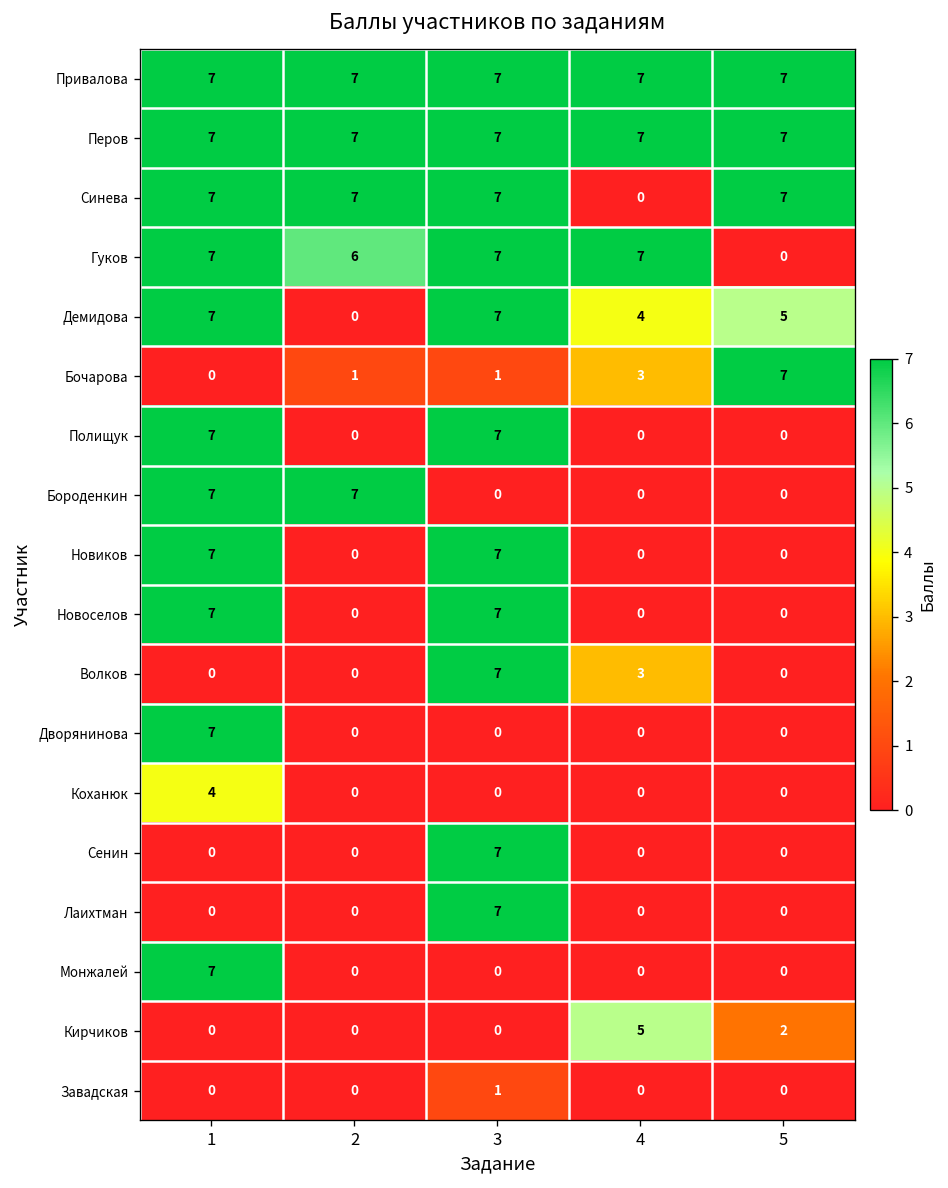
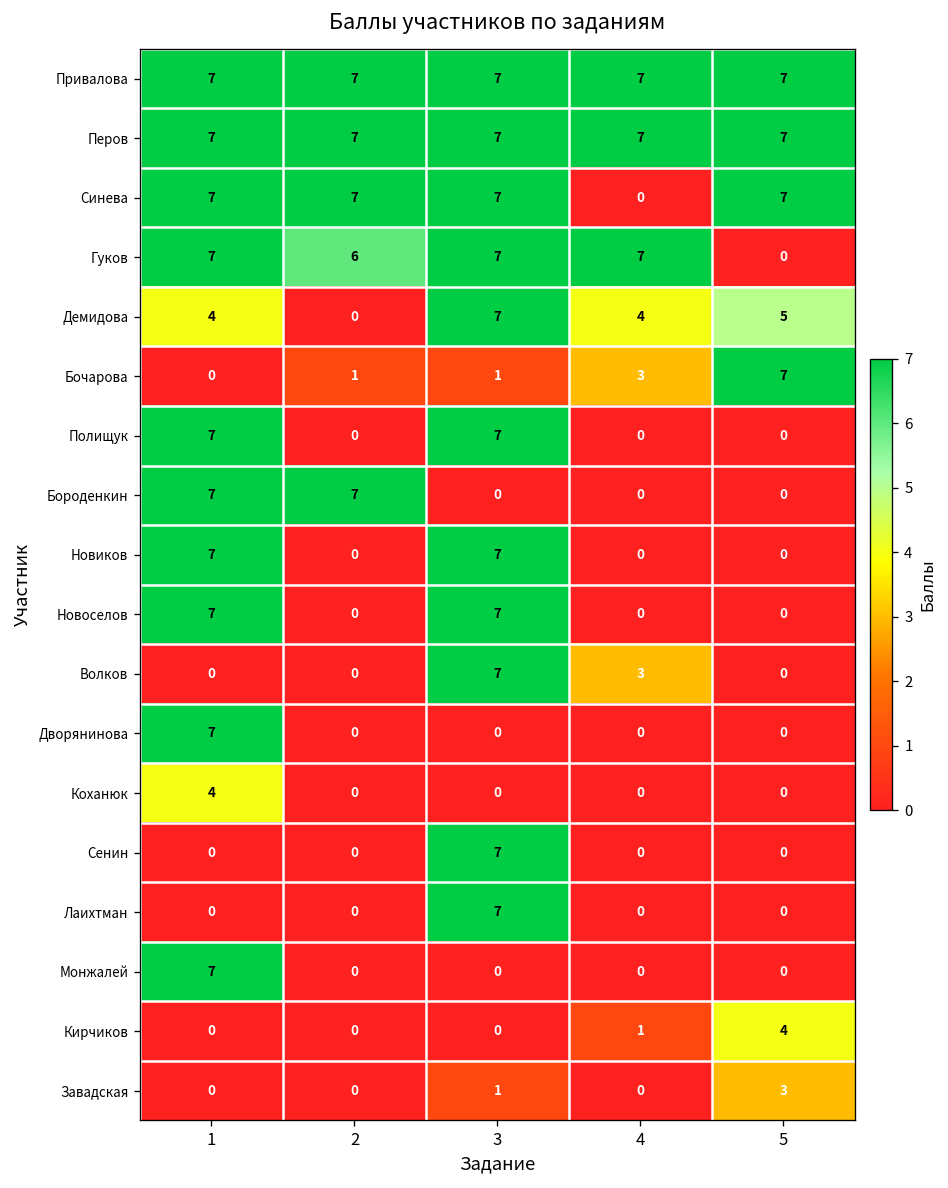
Демидова, 1: 7 -> 4
Кирчиков, 4: 5 -> 1
Кирчиков, 5: 2 -> 4
Завадская, 5: 0 -> 3
